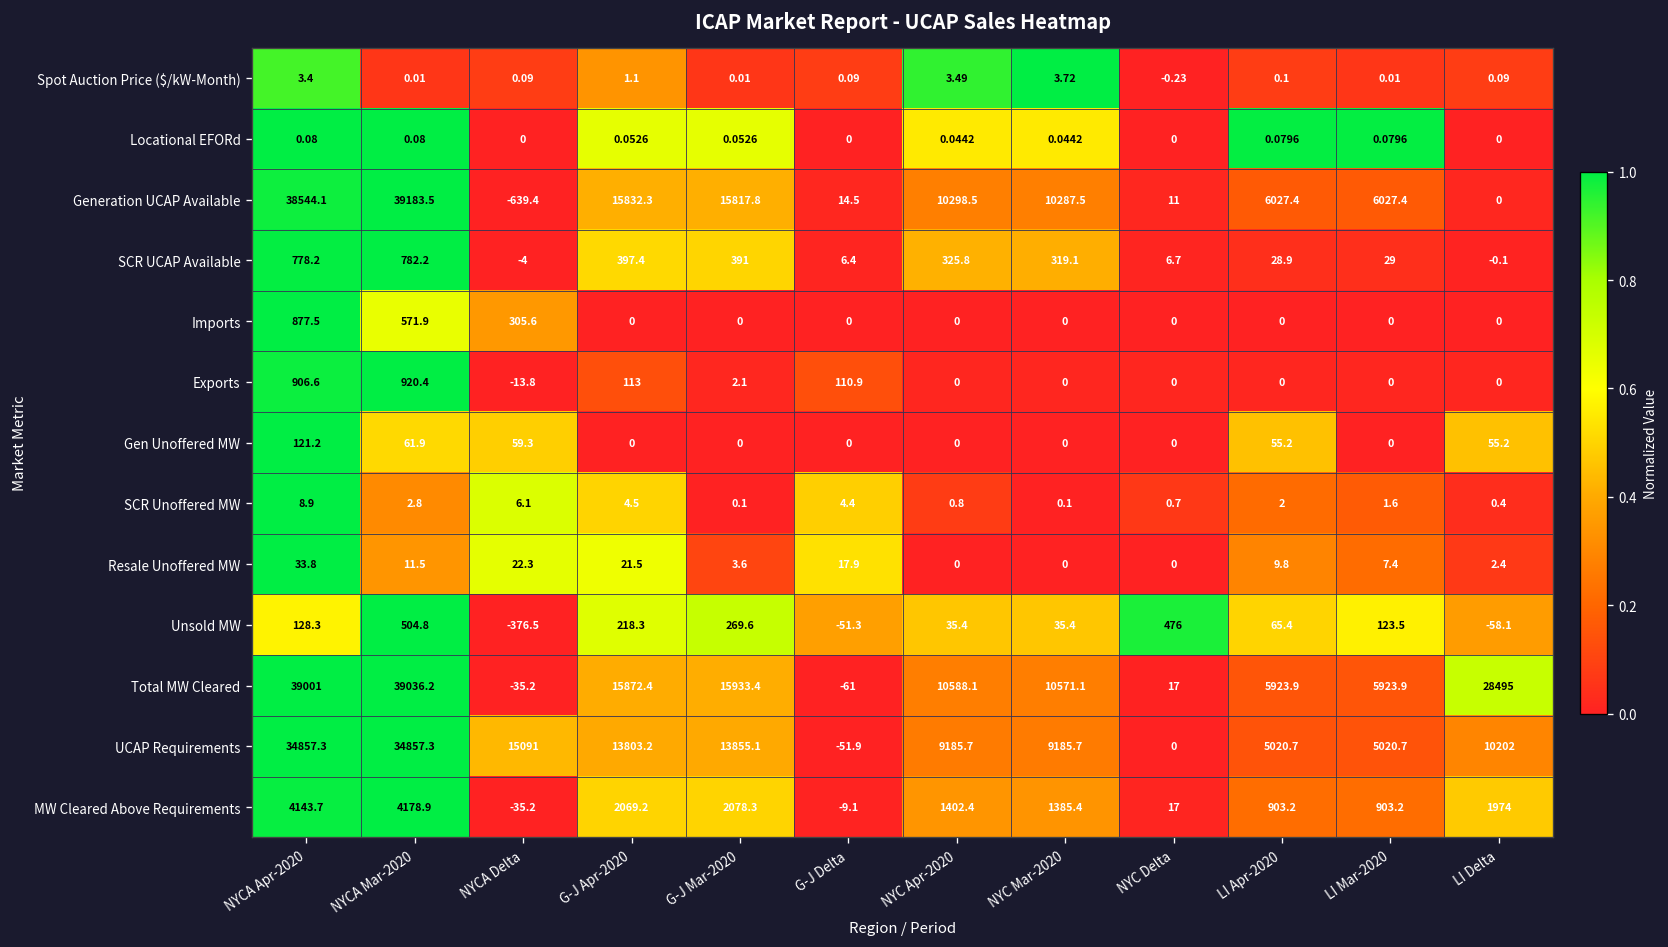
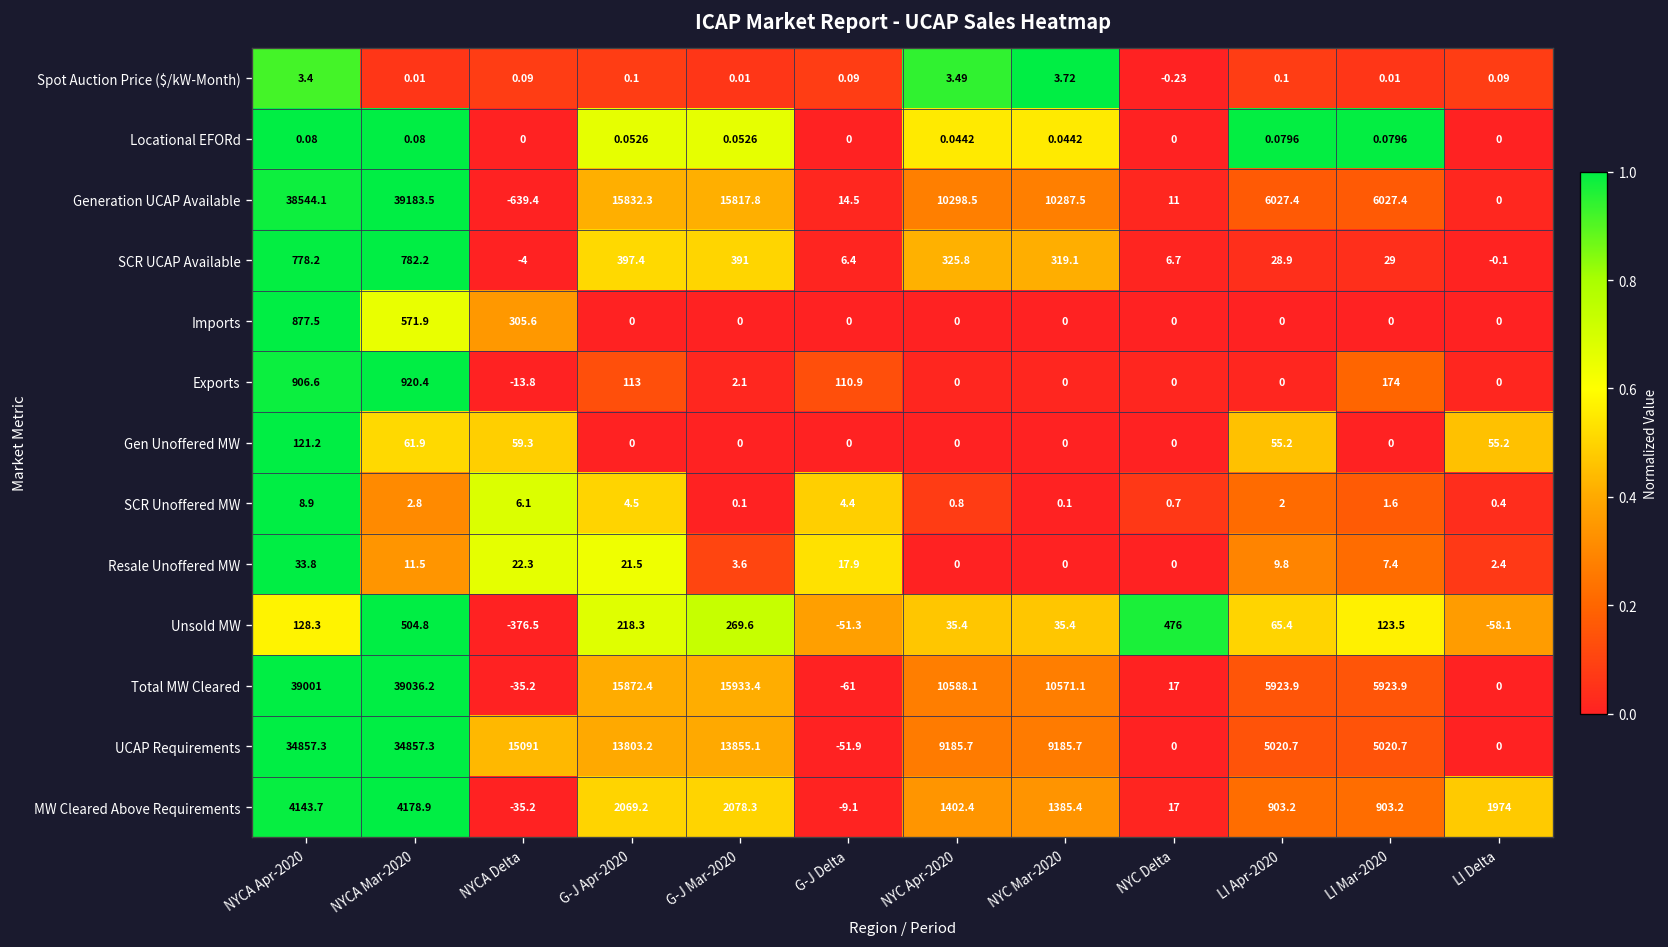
Spot Auction Price ($/kW-Month), G-J Apr-2020: 1.1 -> 0.1
Exports, LI Mar-2020: 0 -> 174
Total MW Cleared, LI Delta: 28495 -> 0
UCAP Requirements, LI Delta: 10202 -> 0
